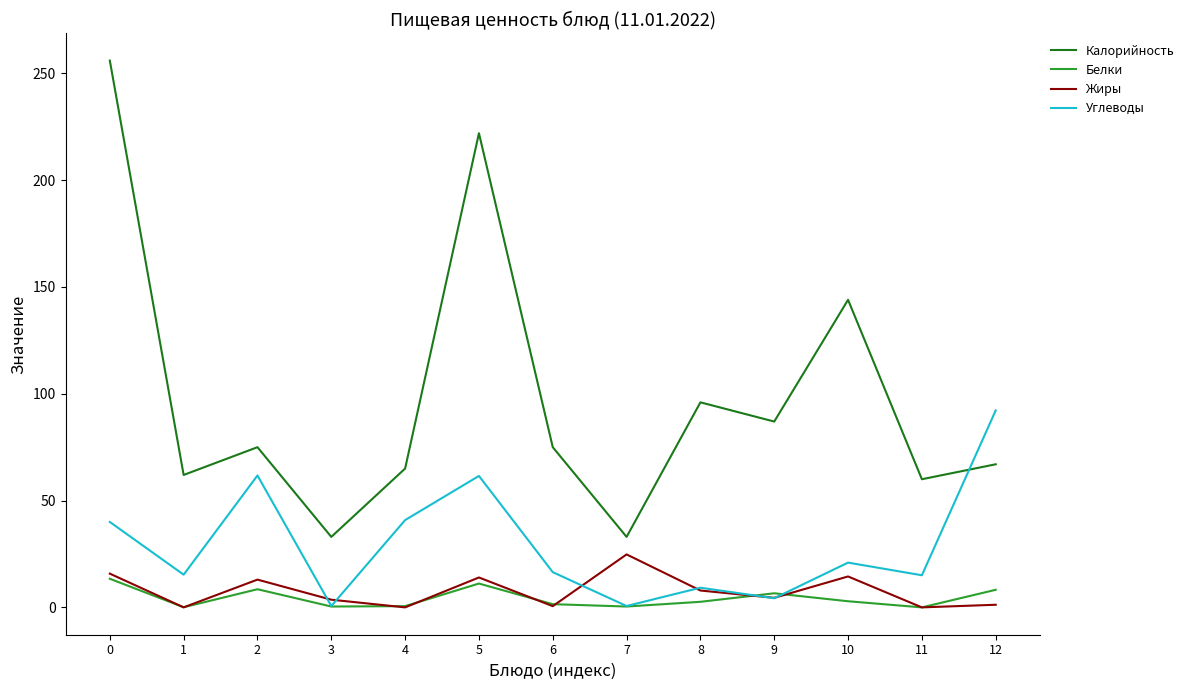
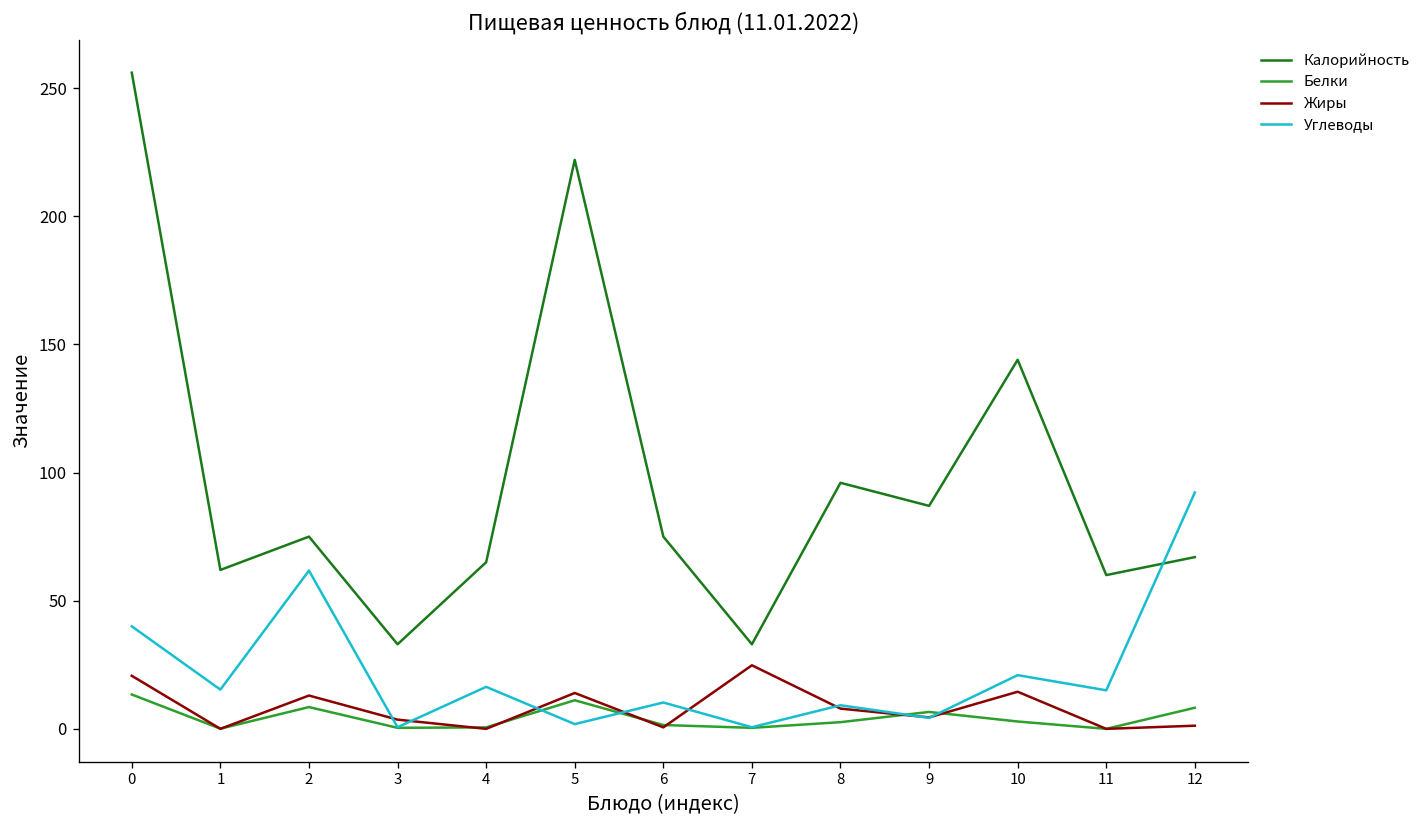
Жиры, 0: 16 -> 21
Углеводы, 4: 41 -> 16
Углеводы, 5: 62 -> 2
Углеводы, 6: 16 -> 10
